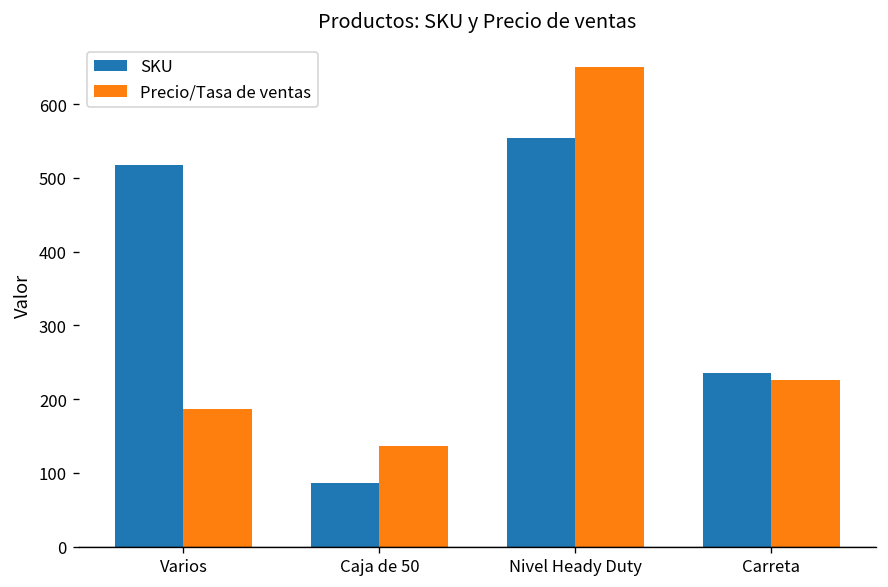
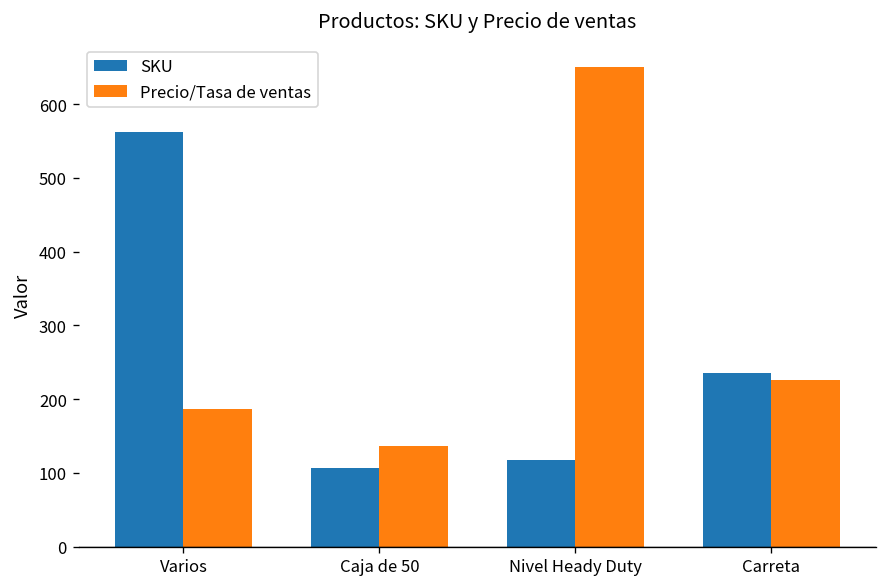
SKU, Varios: 520 -> 560
SKU, Caja de 50: 90 -> 110
SKU, Nivel Heady Duty: 550 -> 120
